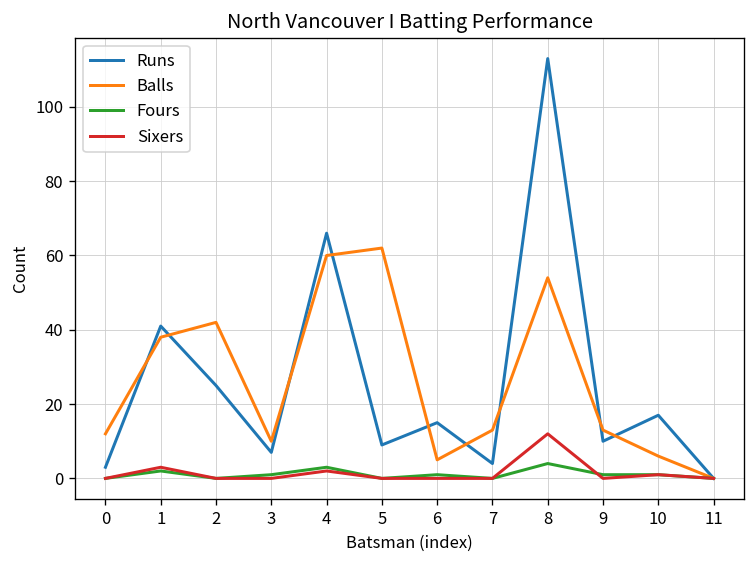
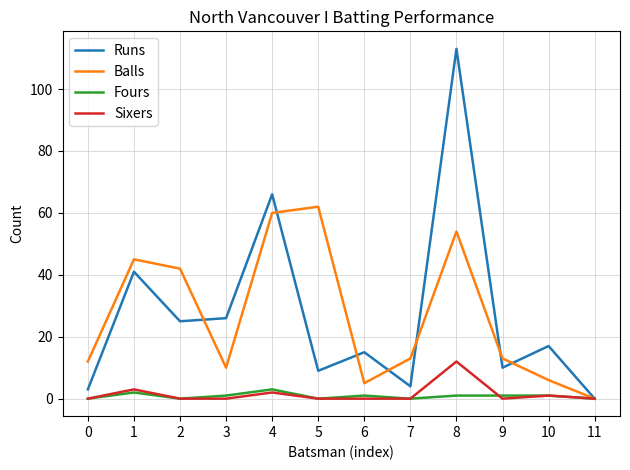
Balls, 1: 38 -> 45
Runs, 3: 7 -> 26
Fours, 8: 4 -> 1
